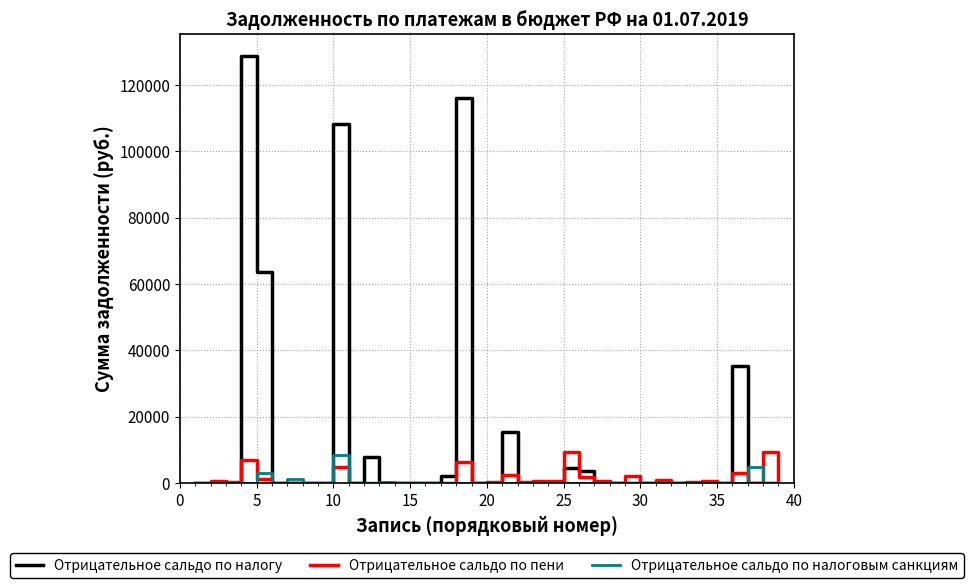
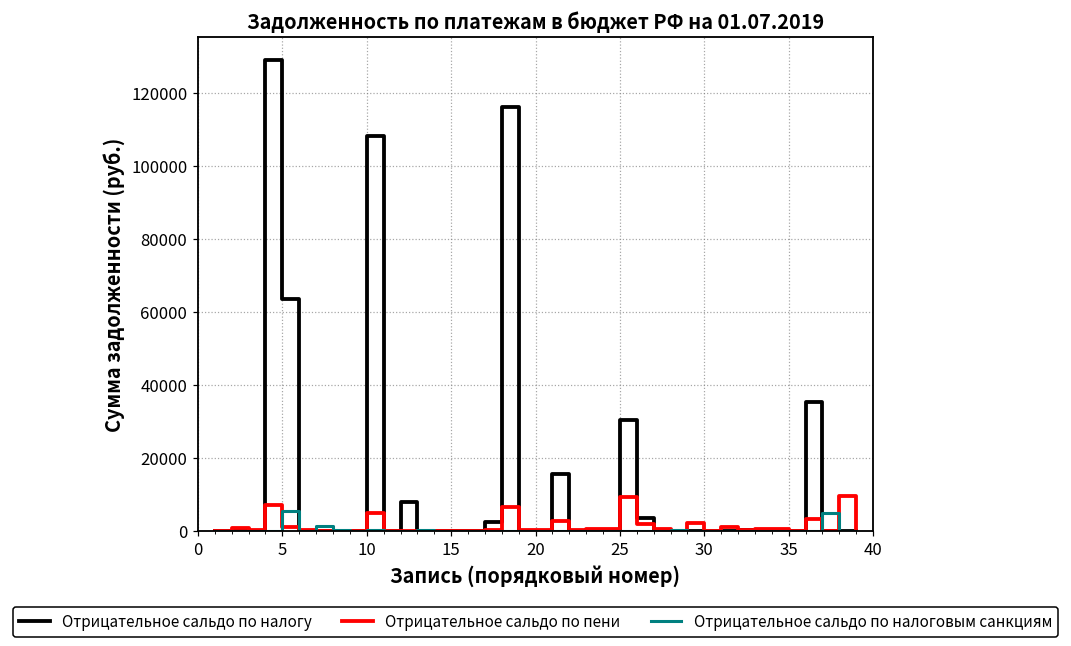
Отрицательное сальдо по налоговым санкциям, 5: 3000 -> 5000
Отрицательное сальдо по налоговым санкциям, 10: 8000 -> 0
Отрицательное сальдо по налогу, 25: 4000 -> 30000
